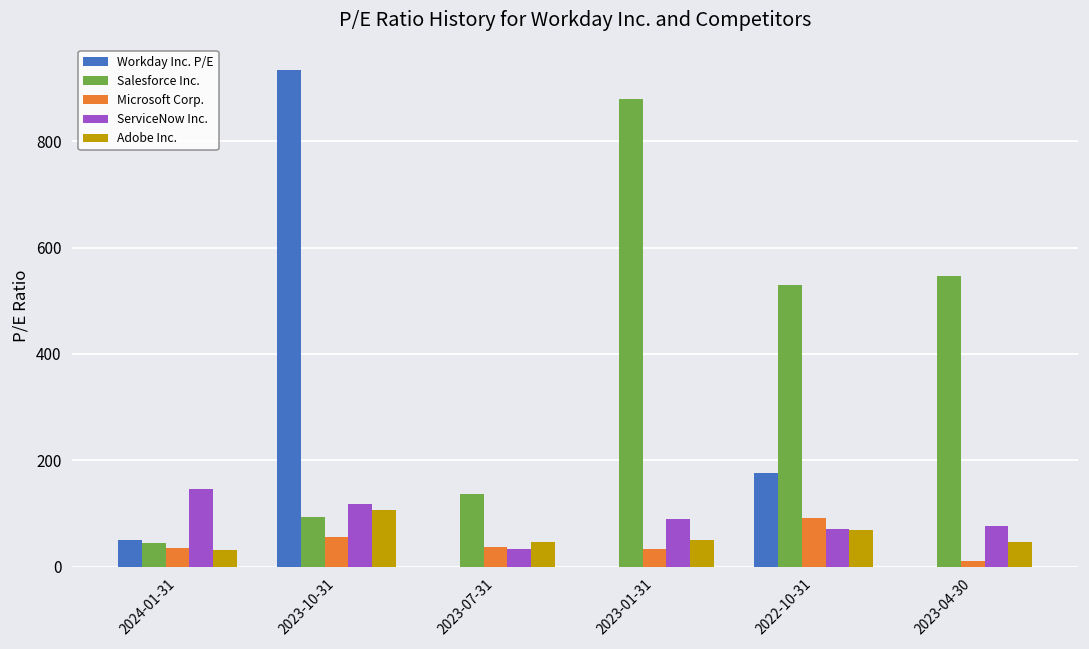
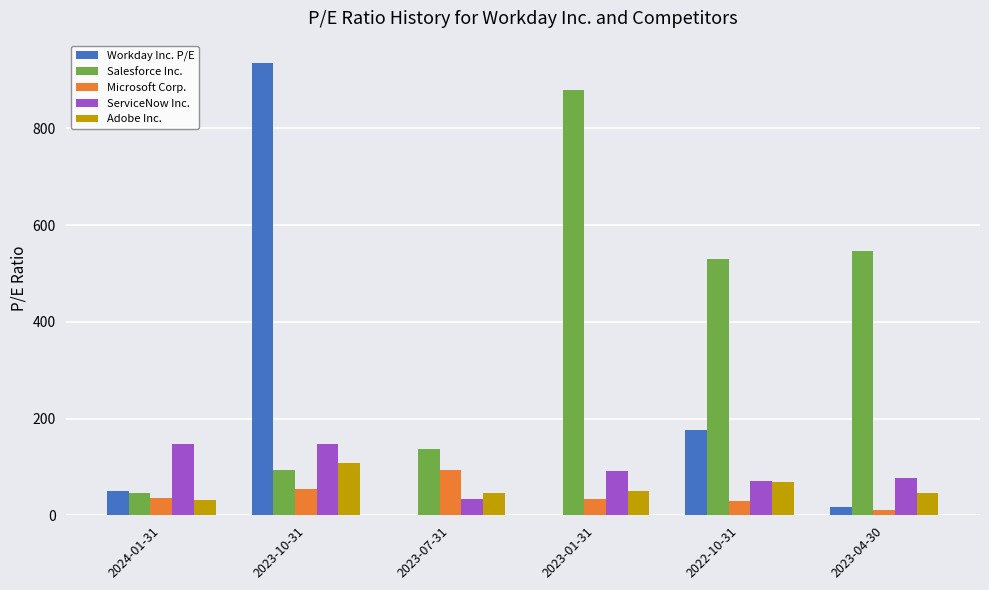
ServiceNow Inc., 2023-10-31: 120 -> 150
Microsoft Corp., 2023-07-31: 40 -> 90
Microsoft Corp., 2022-10-31: 90 -> 30
Workday Inc. P/E, 2023-04-30: 0 -> 20
